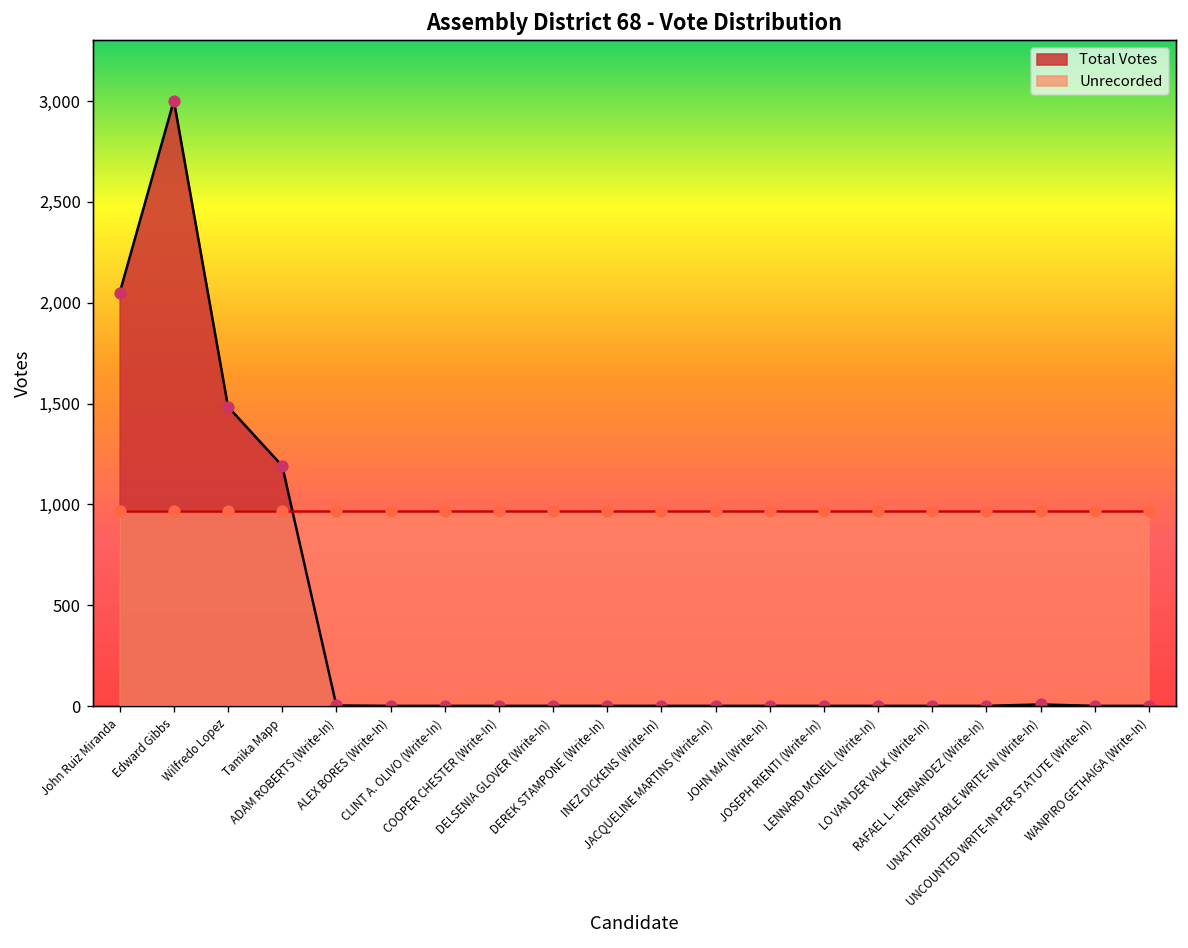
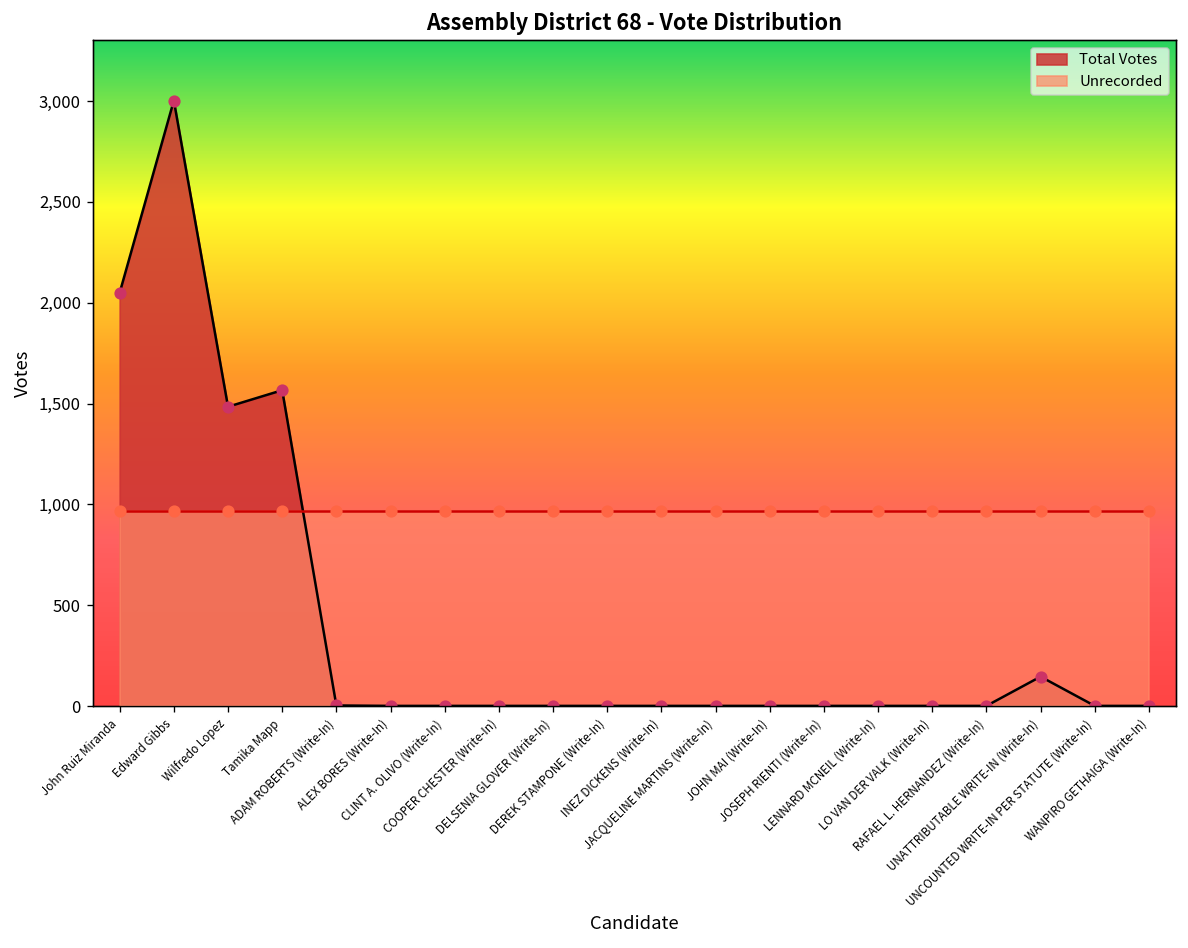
Total Votes, Tamika Mapp: 1,190 -> 1,570
Total Votes, UNATTRIBUTABLE WRITE-IN (Write-In): 10 -> 150
